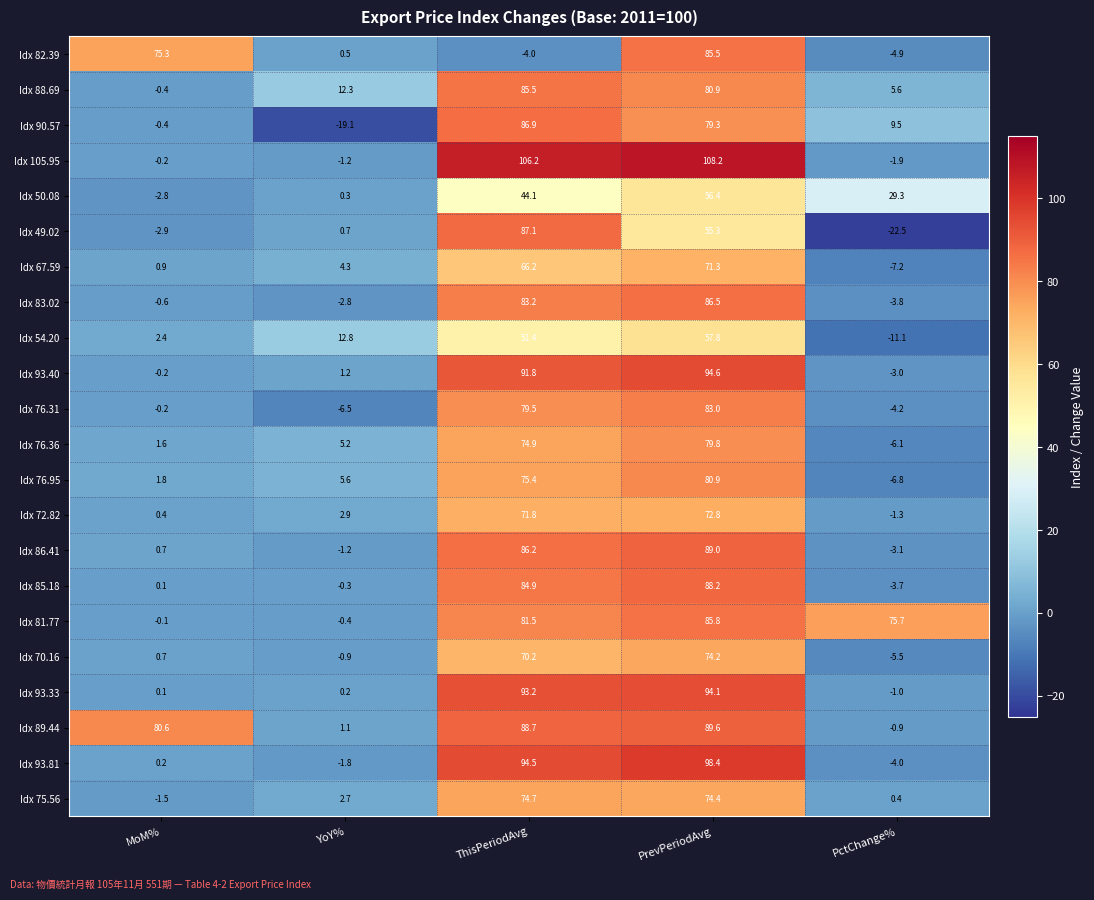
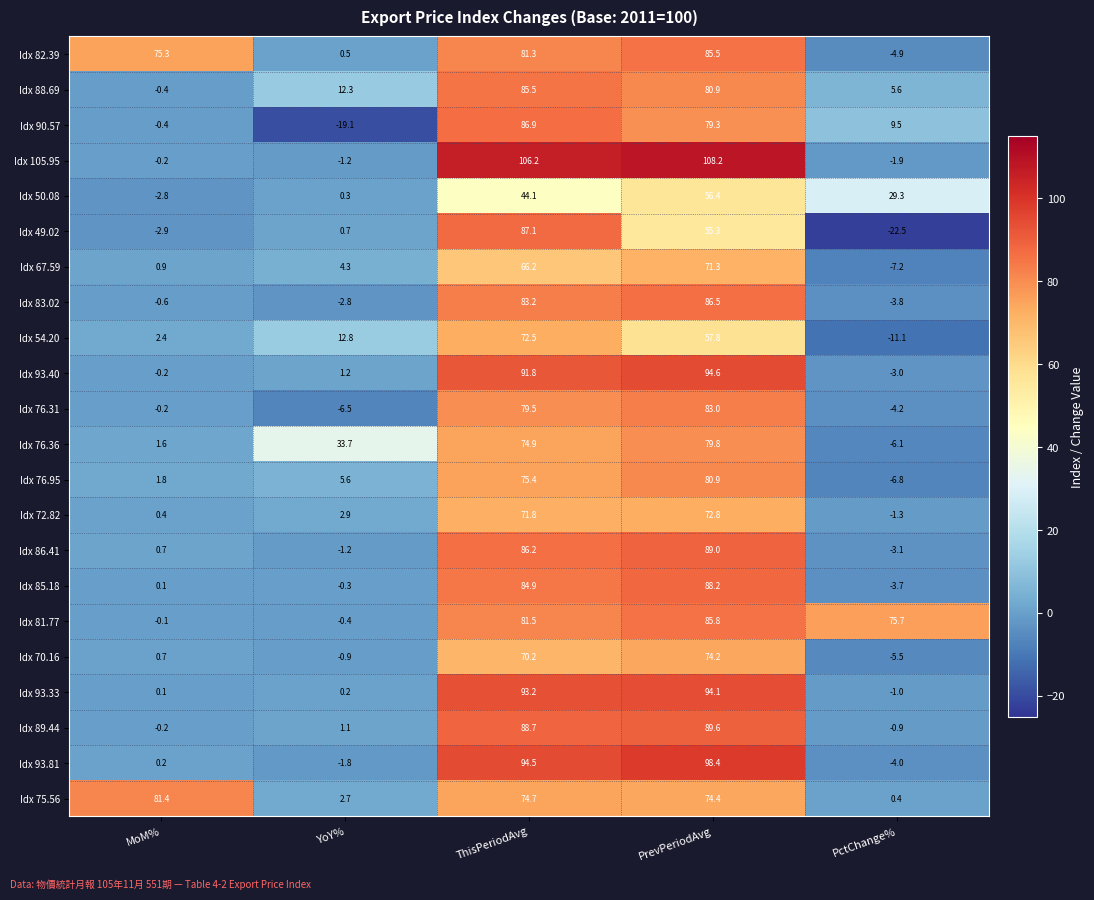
Idx 82.39, ThisPeriodAvg: -4.0 -> 81.3
Idx 54.20, ThisPeriodAvg: 51.4 -> 72.5
Idx 76.36, YoY%: 5.2 -> 33.7
Idx 89.44, MoM%: 80.6 -> -0.2
Idx 75.56, MoM%: -1.5 -> 81.4
